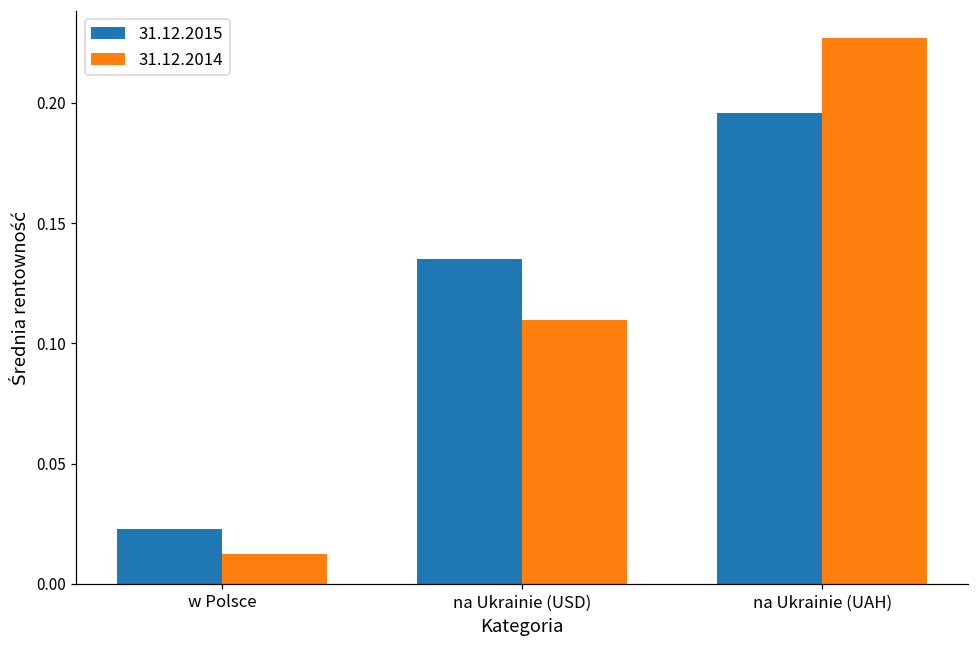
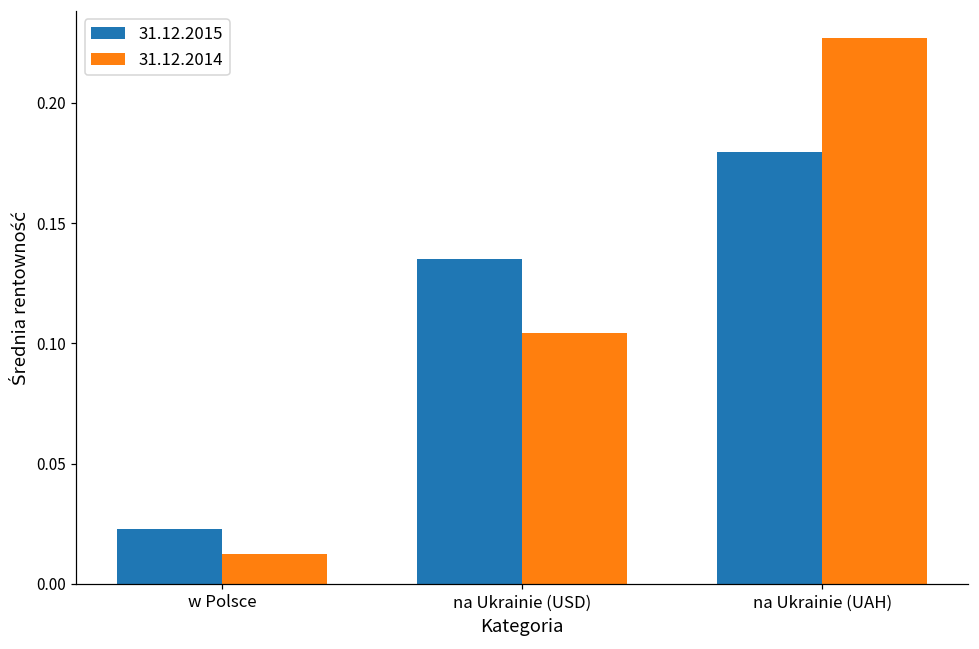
31.12.2014, na Ukrainie (USD): 0.110 -> 0.104
31.12.2015, na Ukrainie (UAH): 0.196 -> 0.180
